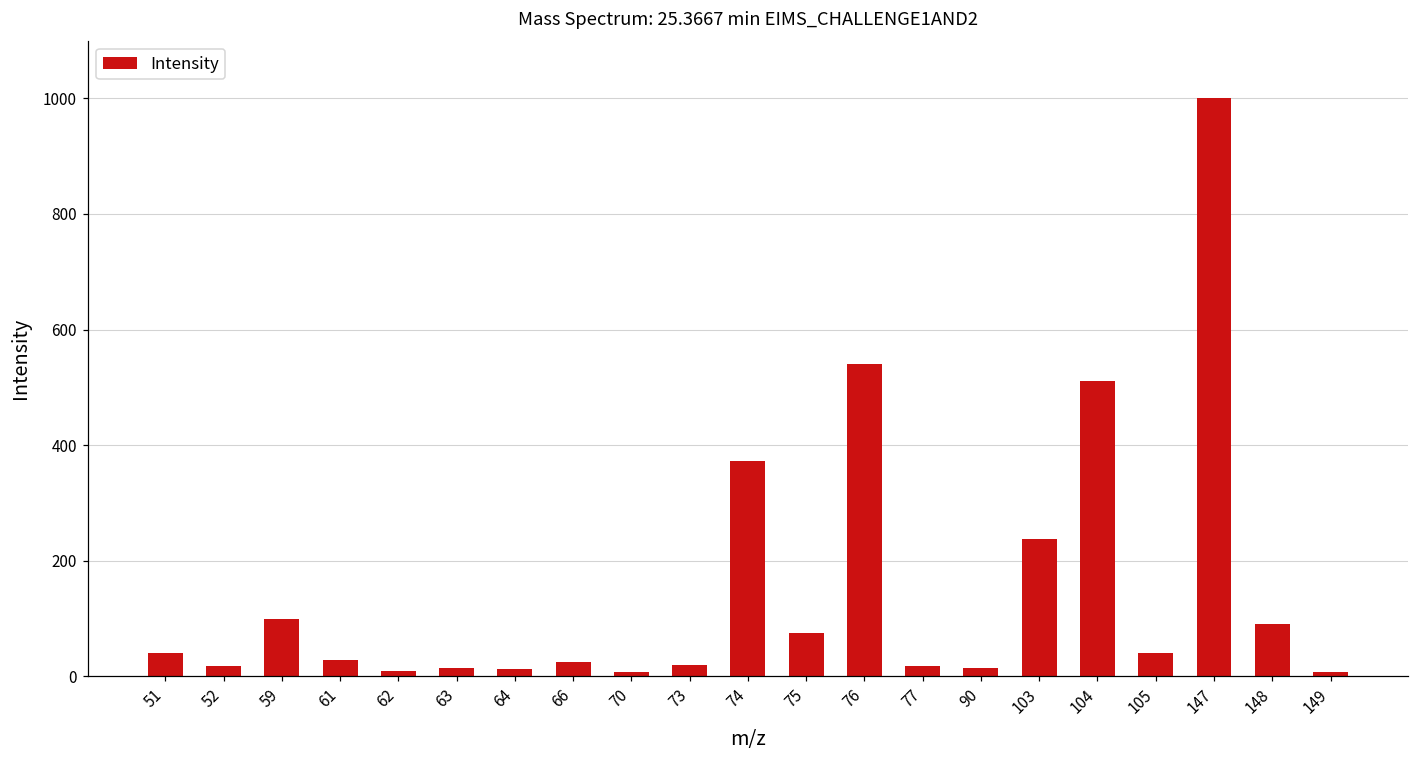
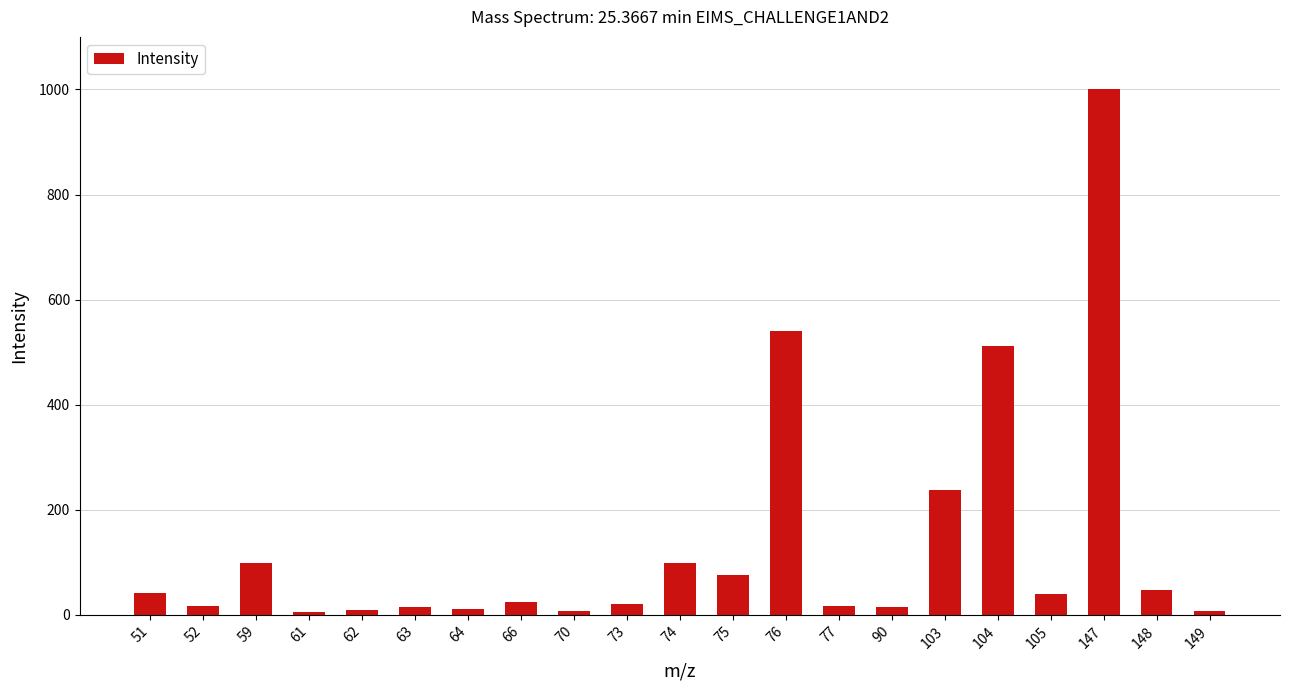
61: 30 -> 10
74: 370 -> 100
148: 90 -> 50
